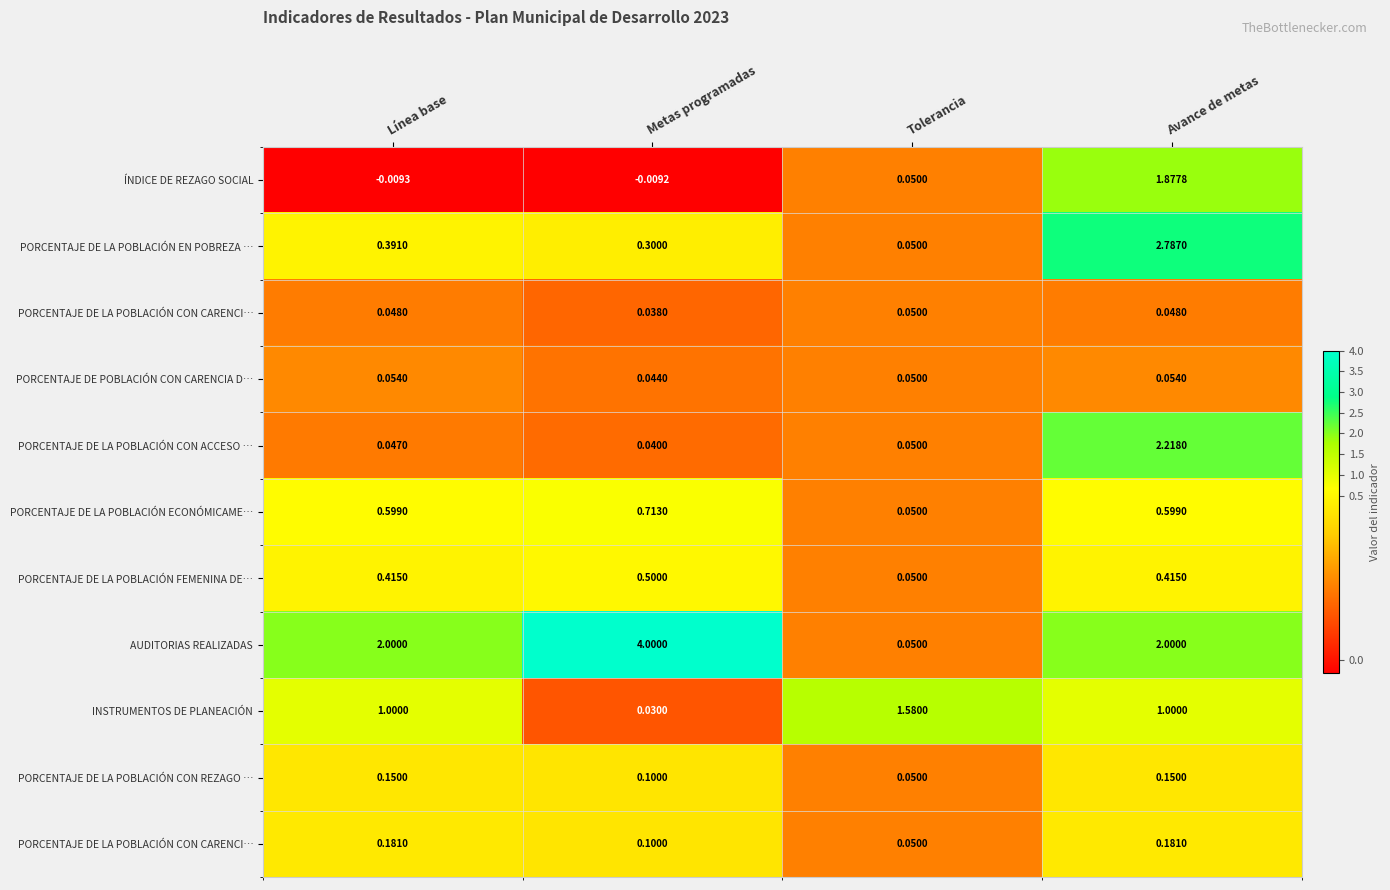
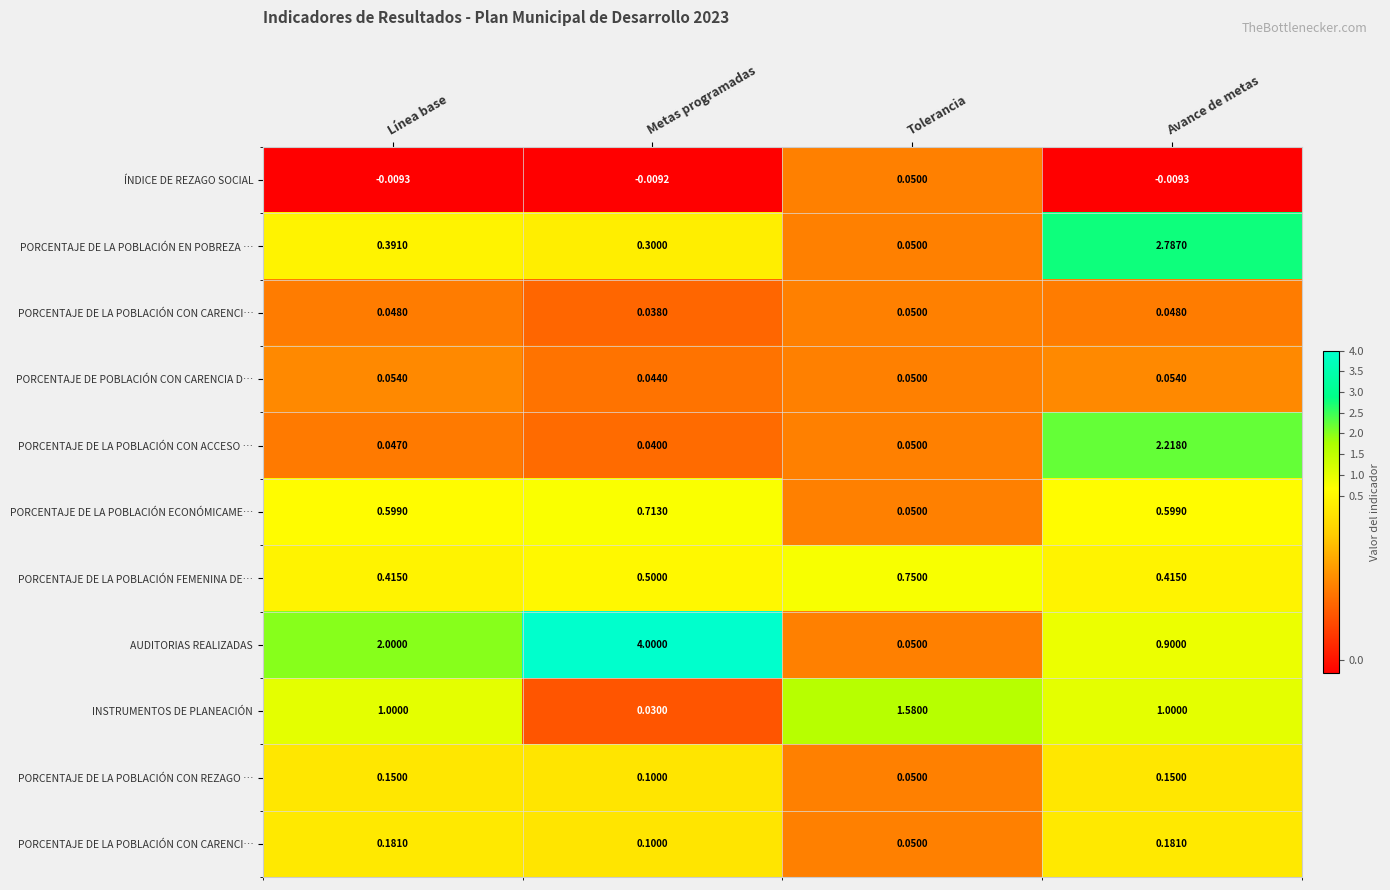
ÍNDICE DE REZAGO SOCIAL, Avance de metas: 1.8778 -> -0.0093
PORCENTAJE DE LA POBLACIÓN FEMENINA DE…, Tolerancia: 0.0500 -> 0.7500
AUDITORIAS REALIZADAS, Avance de metas: 2.0000 -> 0.9000
